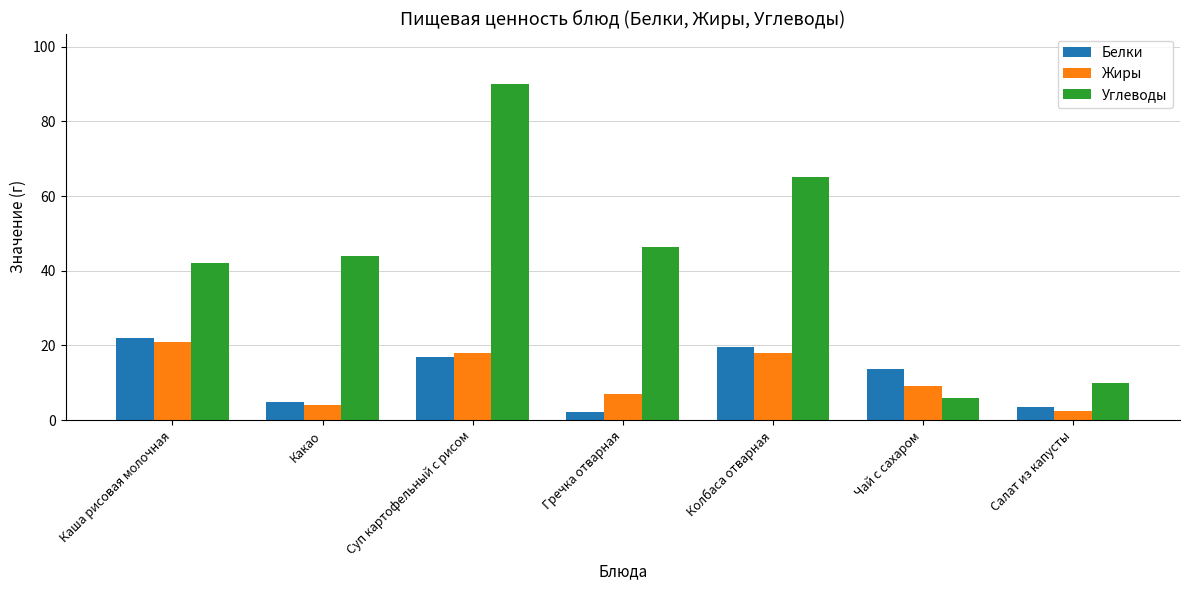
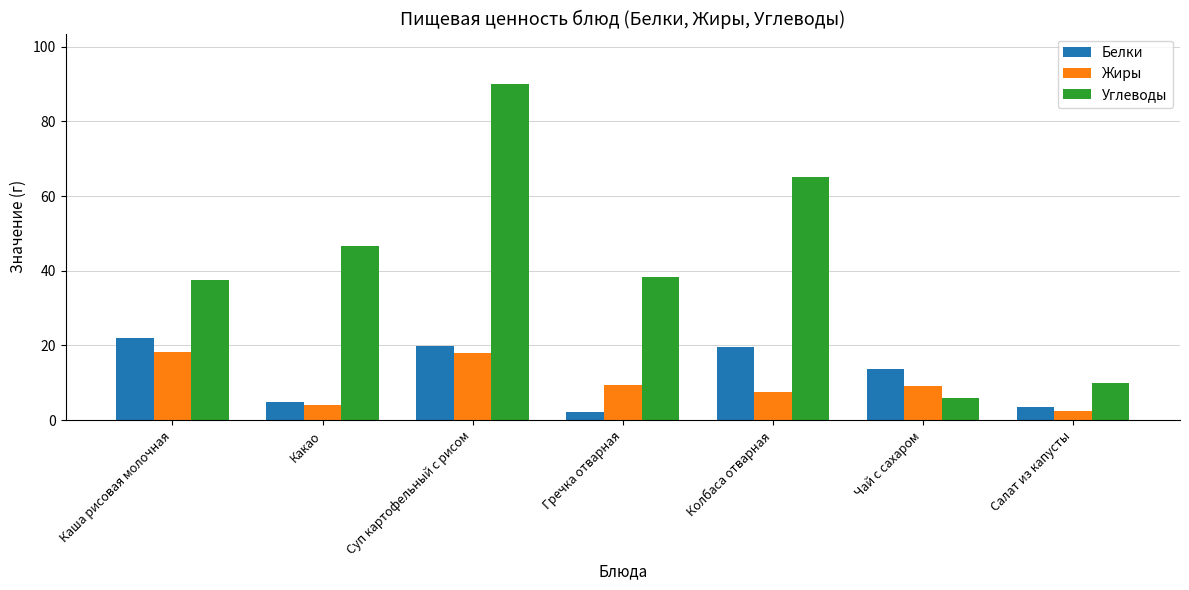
Жиры, Каша рисовая молочная: 21 -> 18
Углеводы, Каша рисовая молочная: 42 -> 38
Углеводы, Какао: 44 -> 47
Белки, Суп картофельный с рисом: 17 -> 20
Жиры, Гречка отварная: 7 -> 9
Углеводы, Гречка отварная: 46 -> 38
Жиры, Колбаса отварная: 18 -> 8
